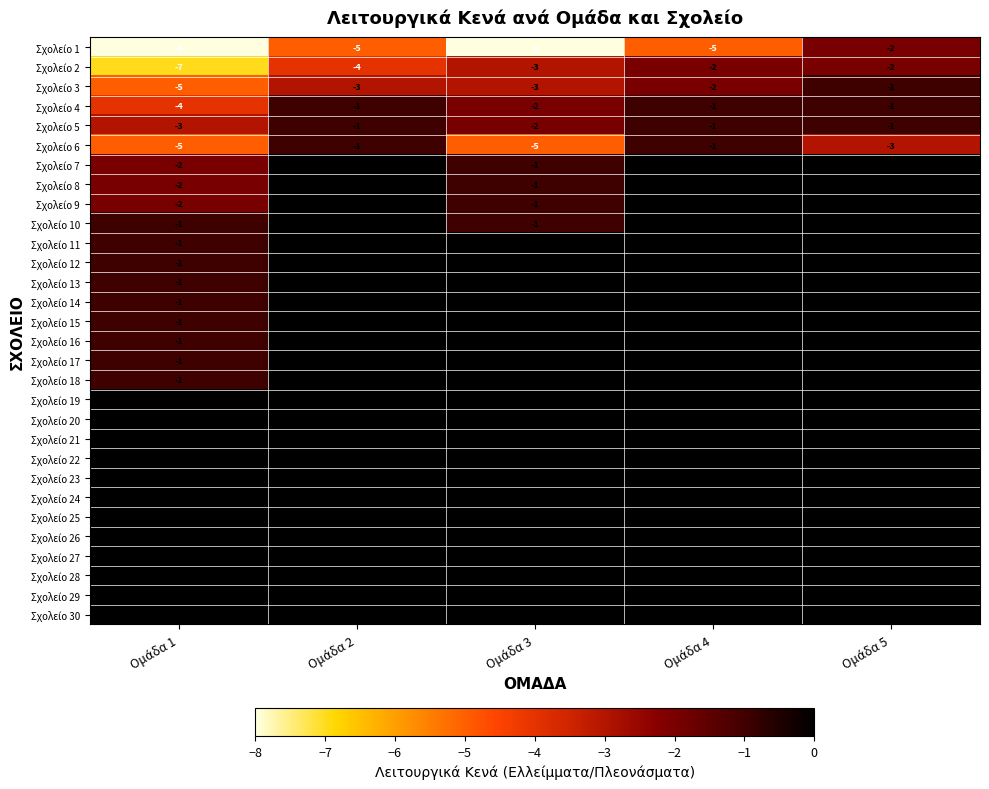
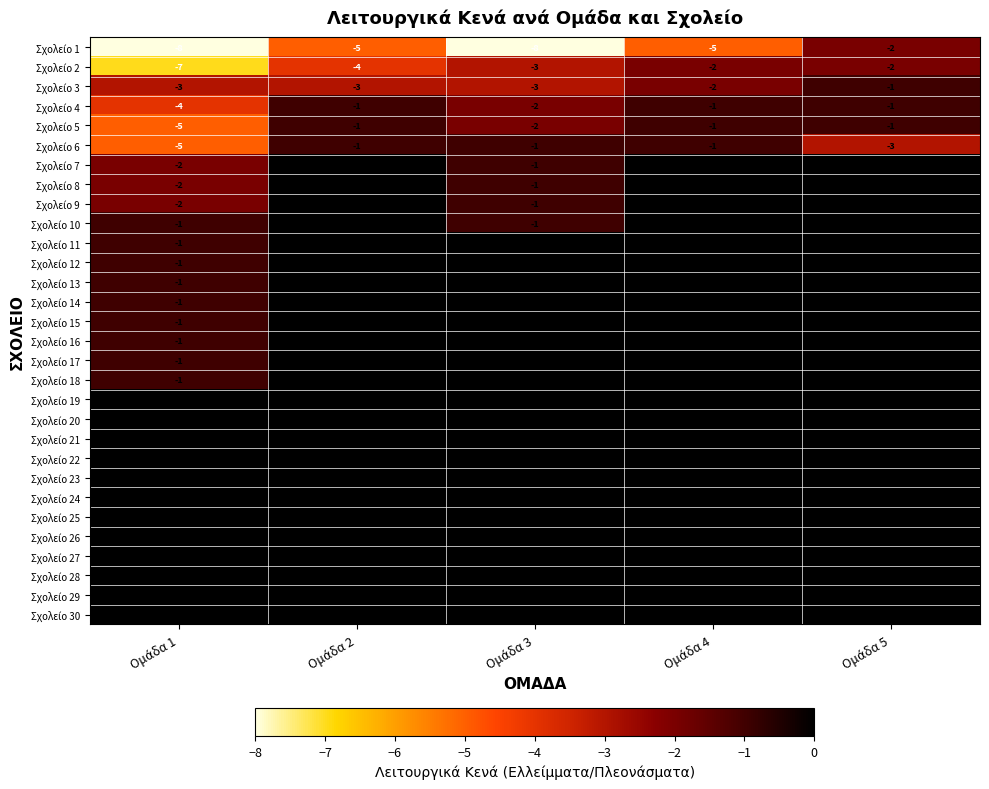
Σχολείο 3, Ομάδα 1: -5 -> -3
Σχολείο 5, Ομάδα 1: -3 -> -5
Σχολείο 6, Ομάδα 3: -5 -> -1
